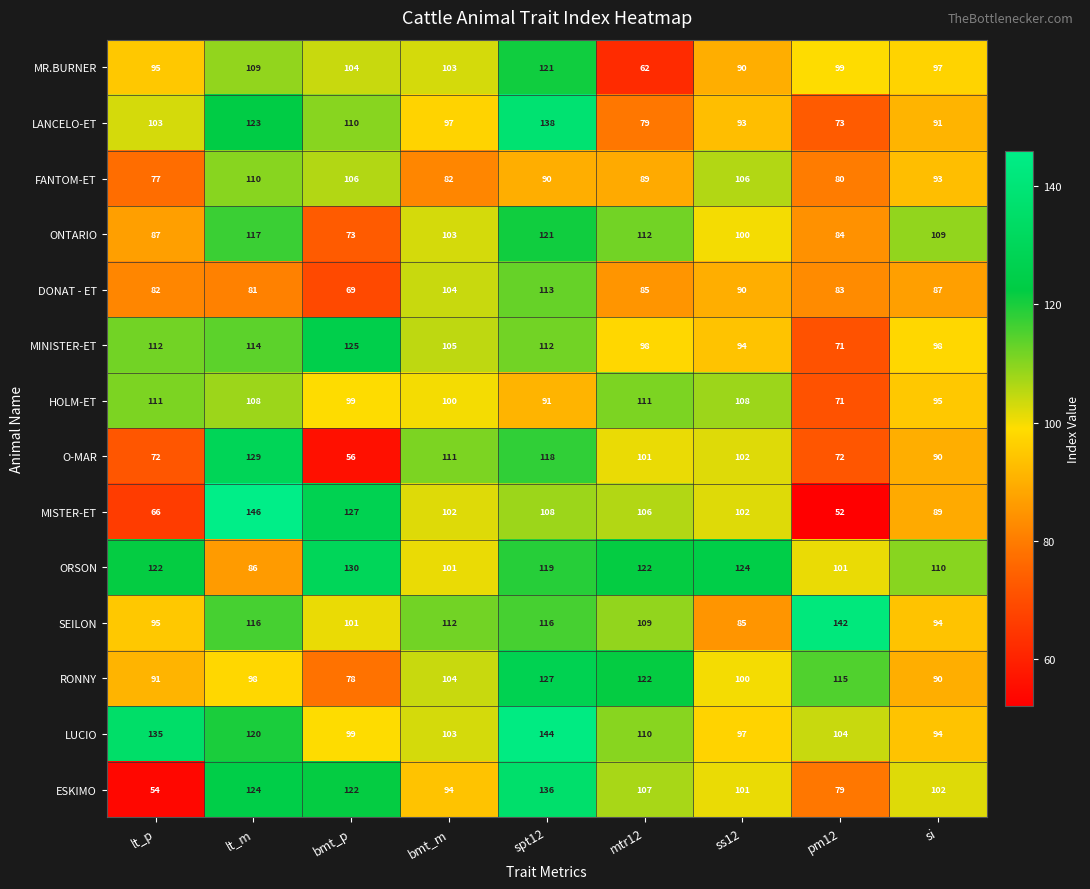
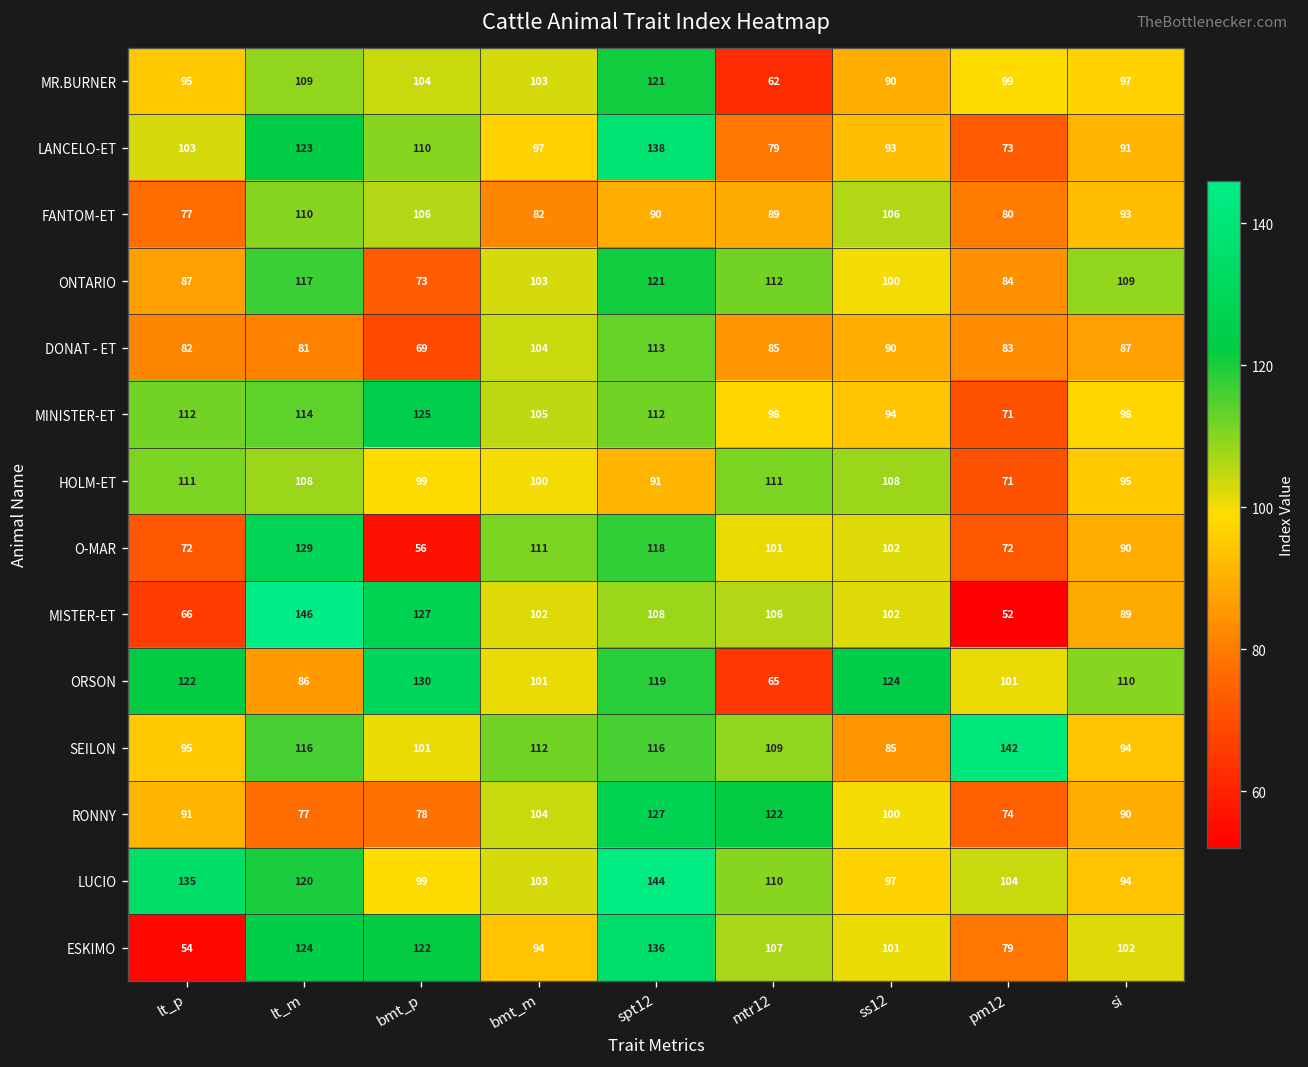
ORSON, mtr12: 122 -> 65
RONNY, lt_m: 98 -> 77
RONNY, pm12: 115 -> 74
